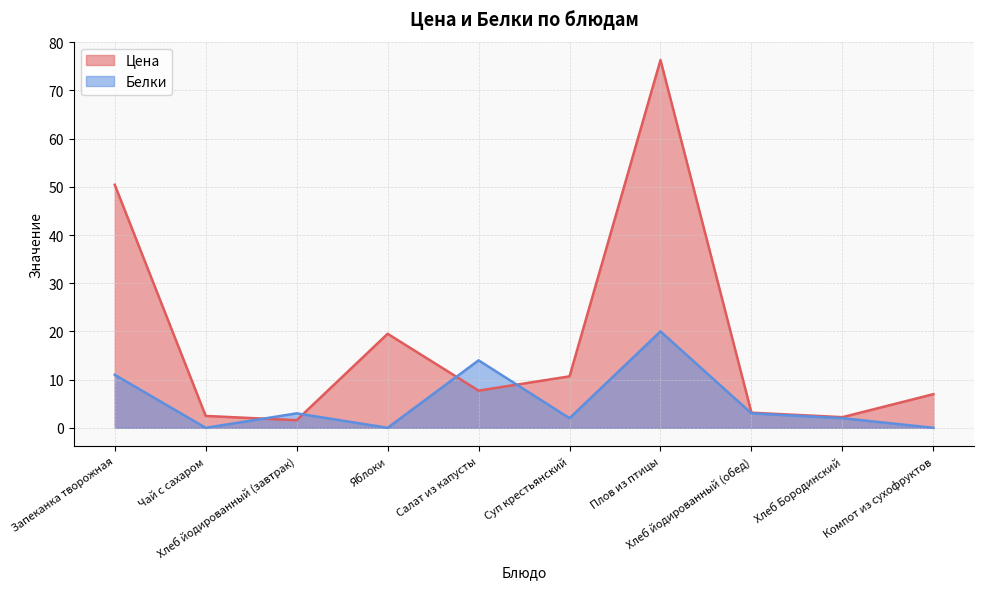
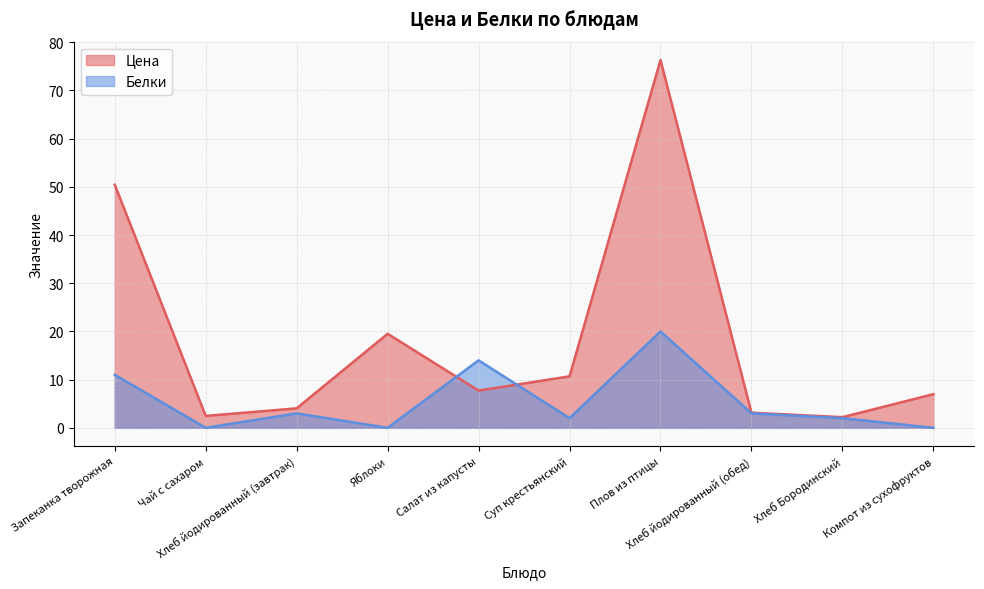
Цена, Хлеб йодированный (завтрак): 2 -> 4
